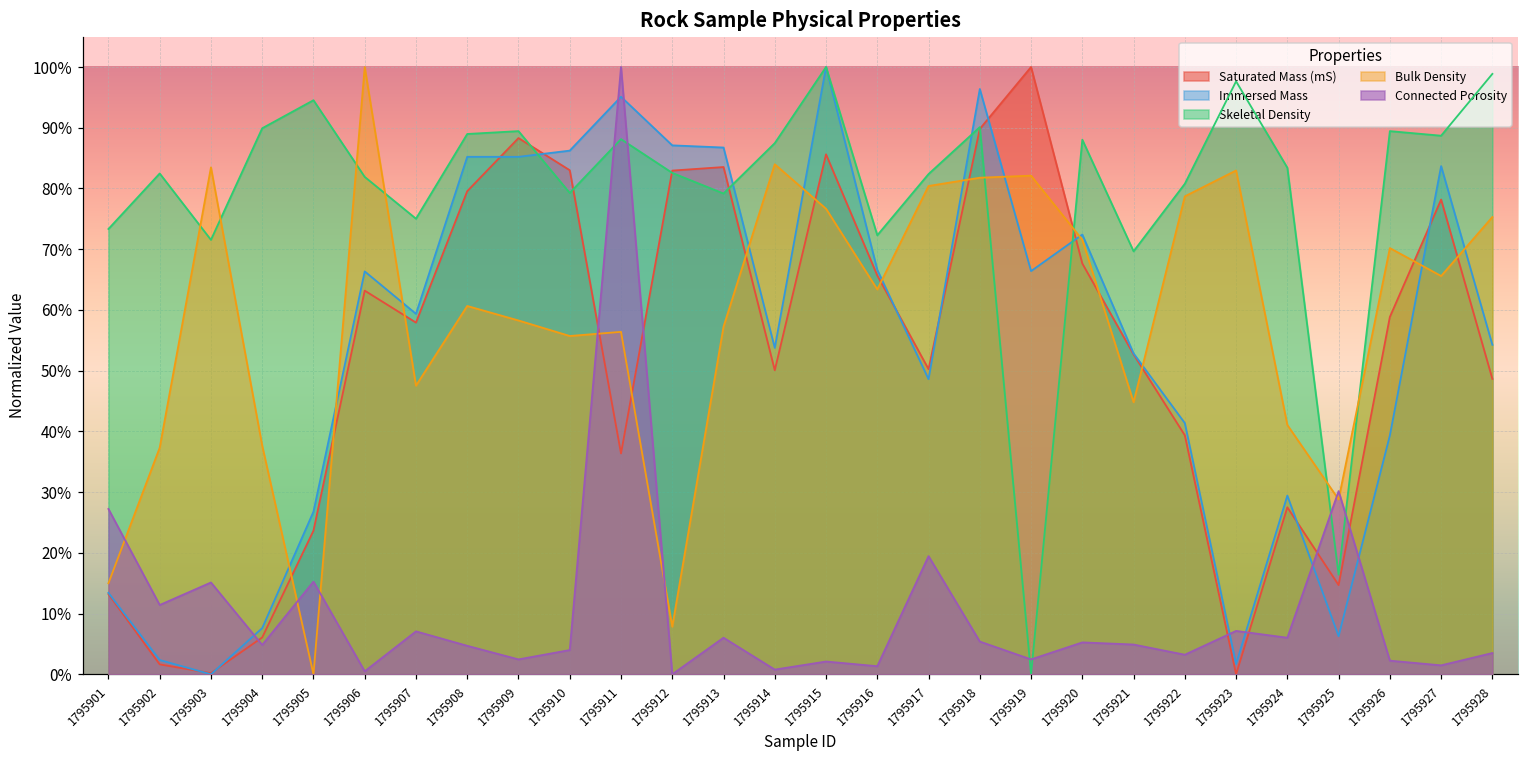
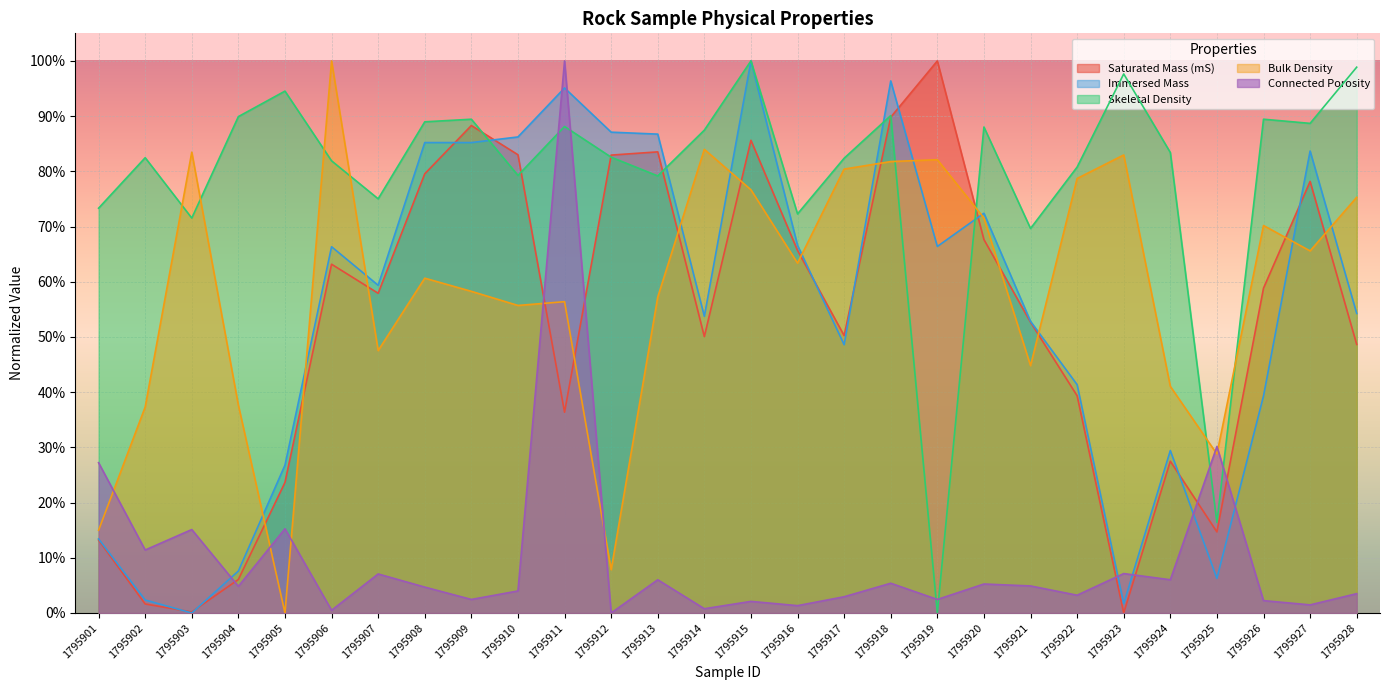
Connected Porosity, 1795917: 19% -> 3%
